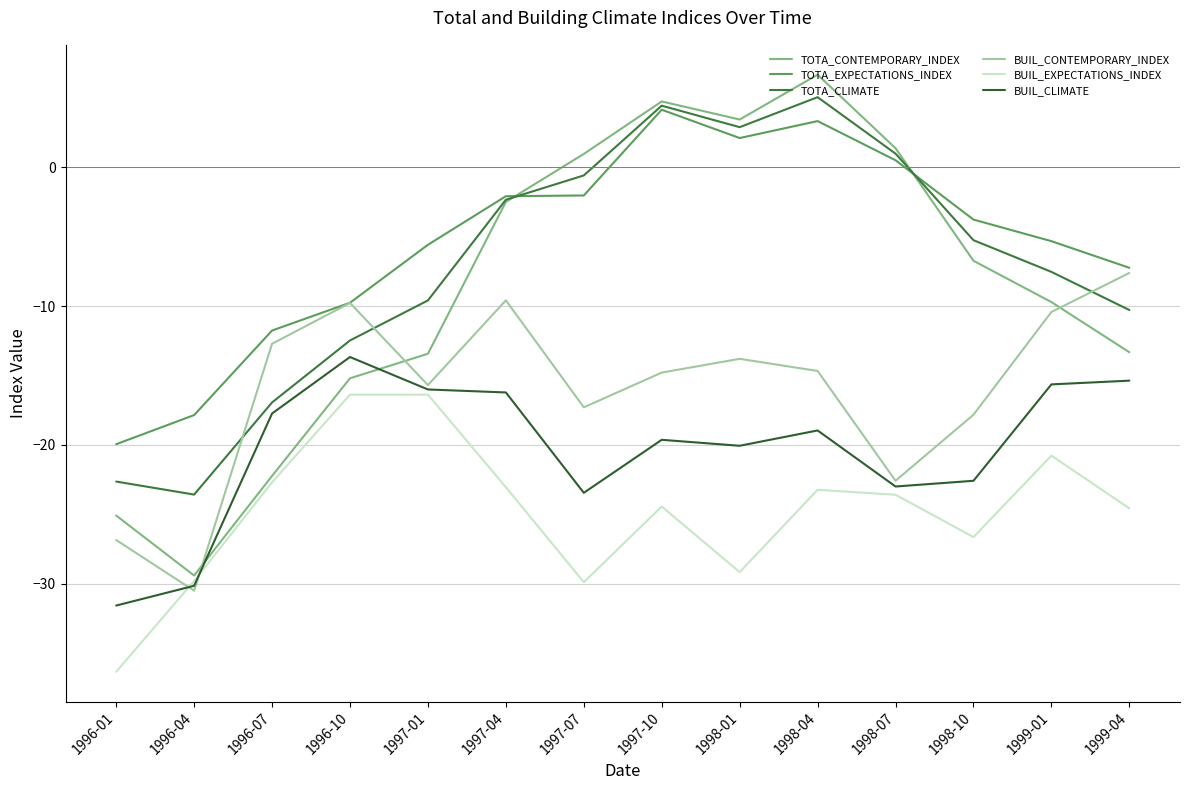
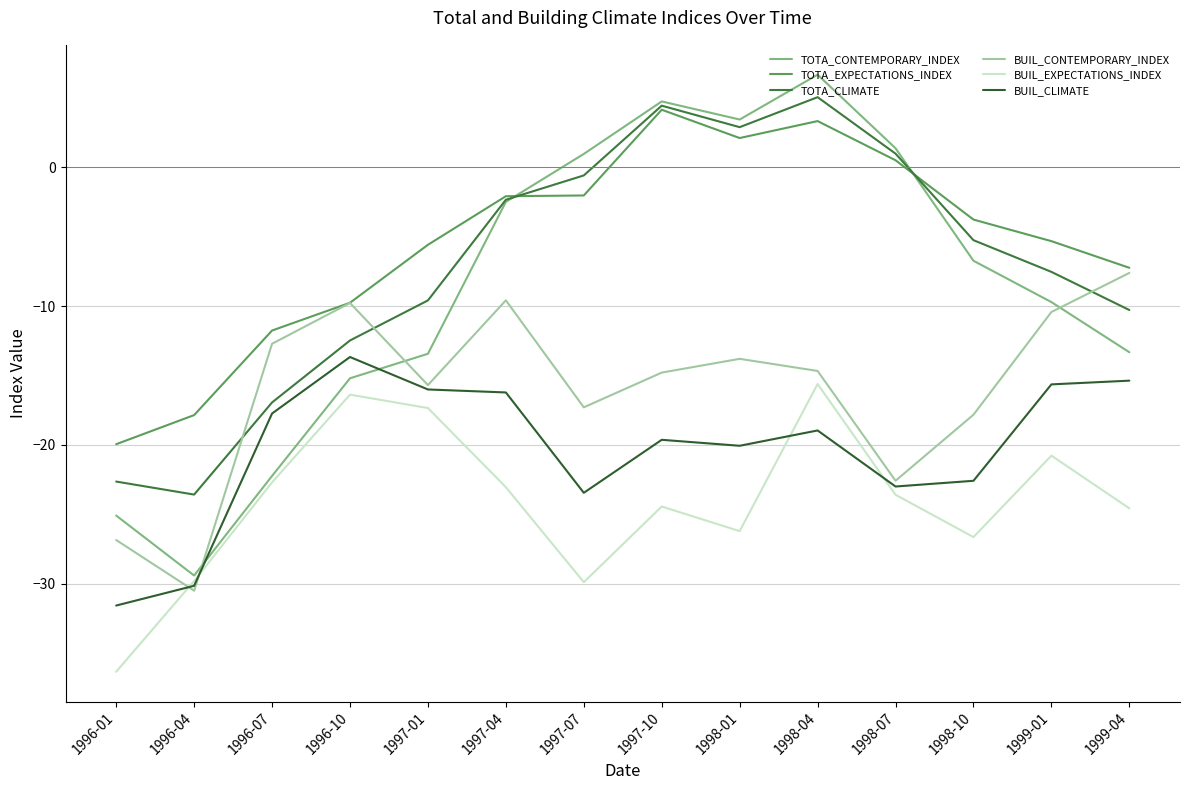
BUIL_EXPECTATIONS_INDEX, 1997-01: -16.4 -> -17.3
BUIL_EXPECTATIONS_INDEX, 1998-01: -29.2 -> -26.2
BUIL_EXPECTATIONS_INDEX, 1998-04: -23.2 -> -15.6
